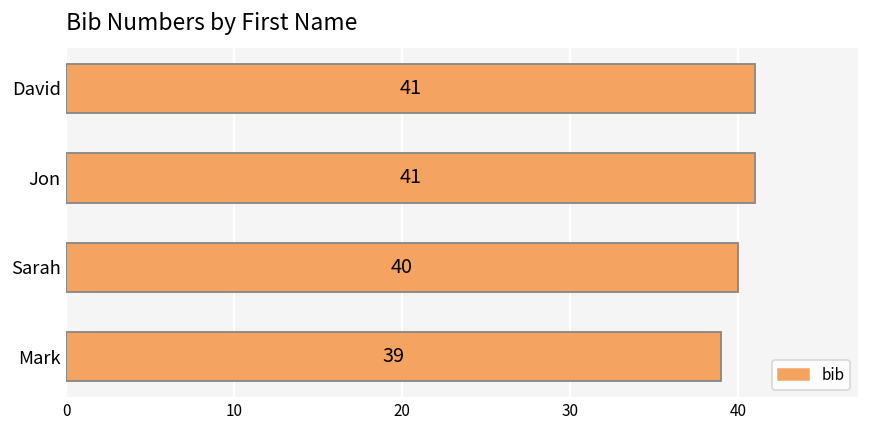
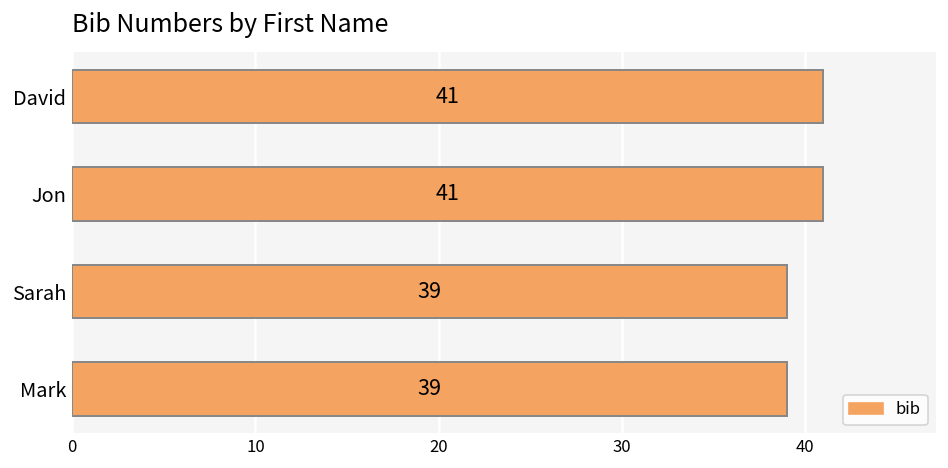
Sarah: 40 -> 39
